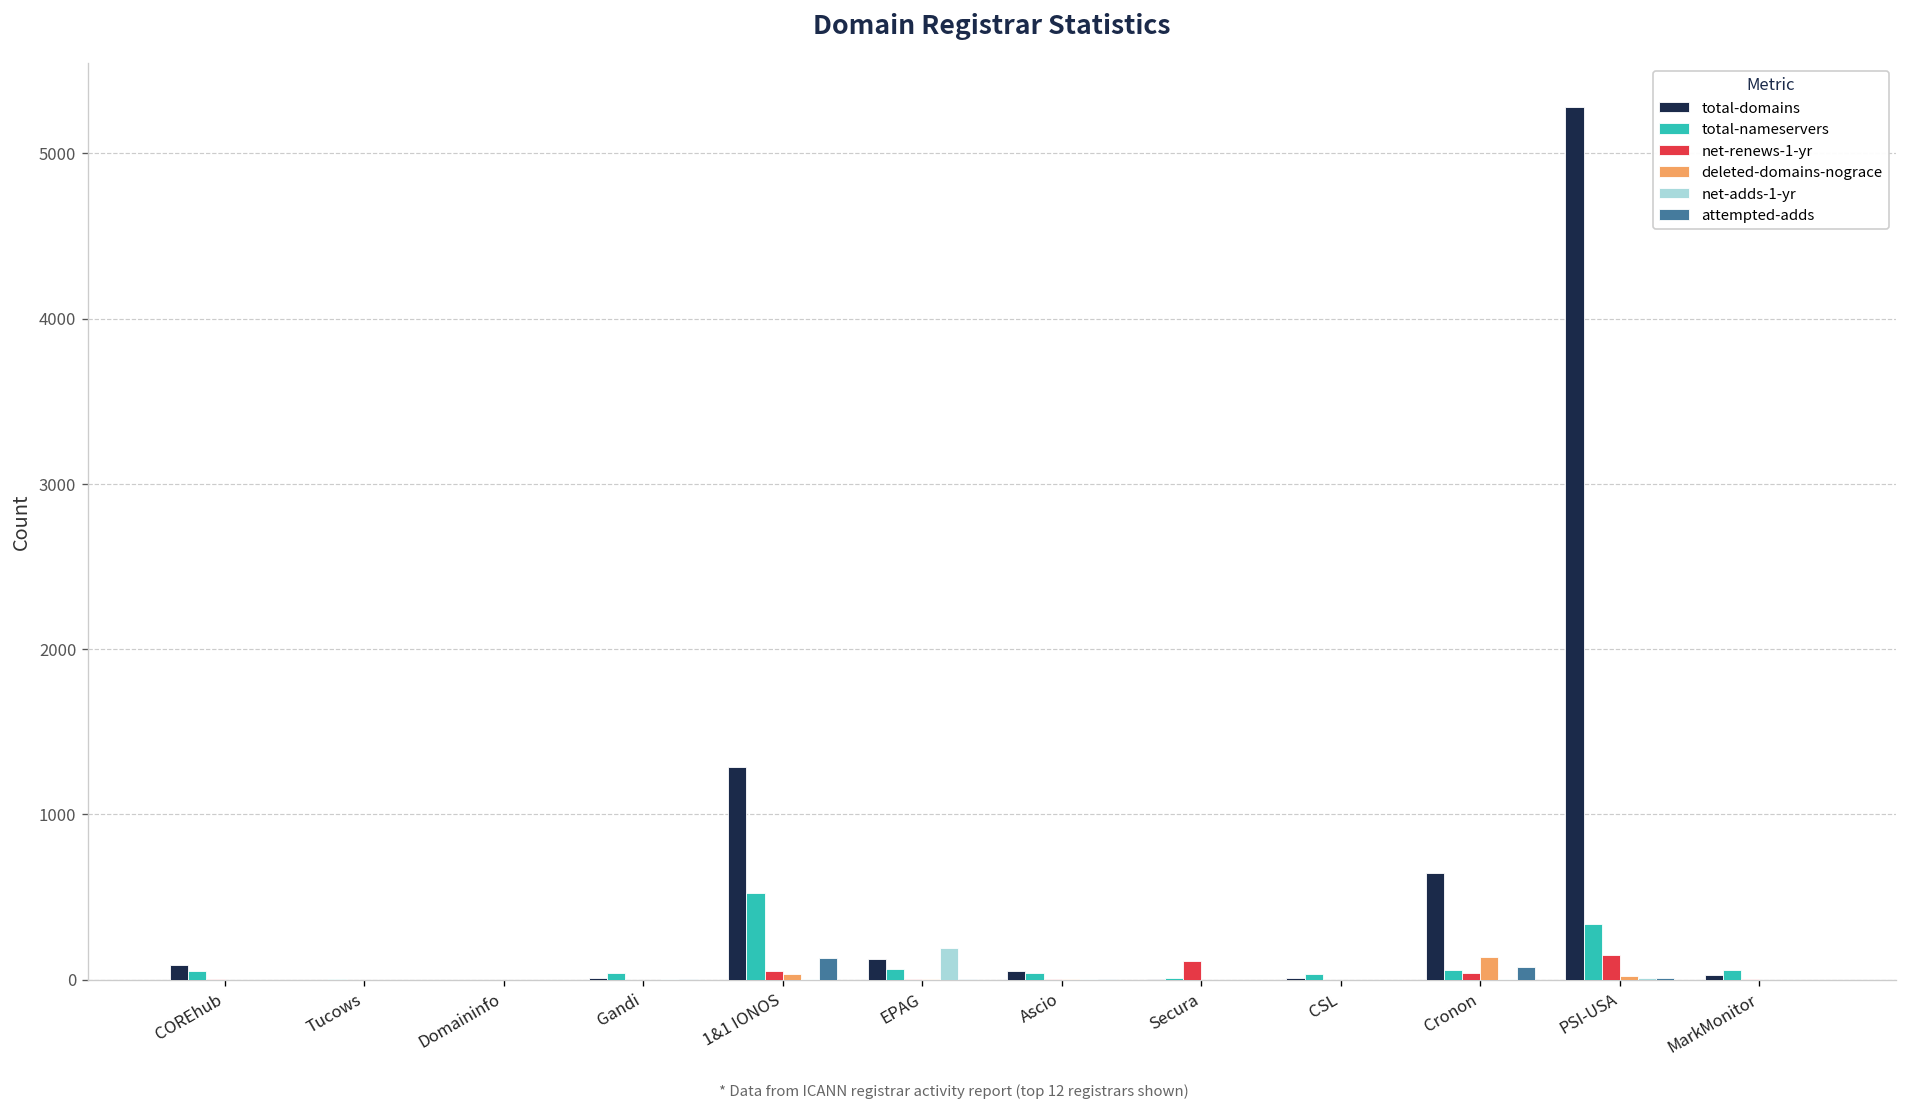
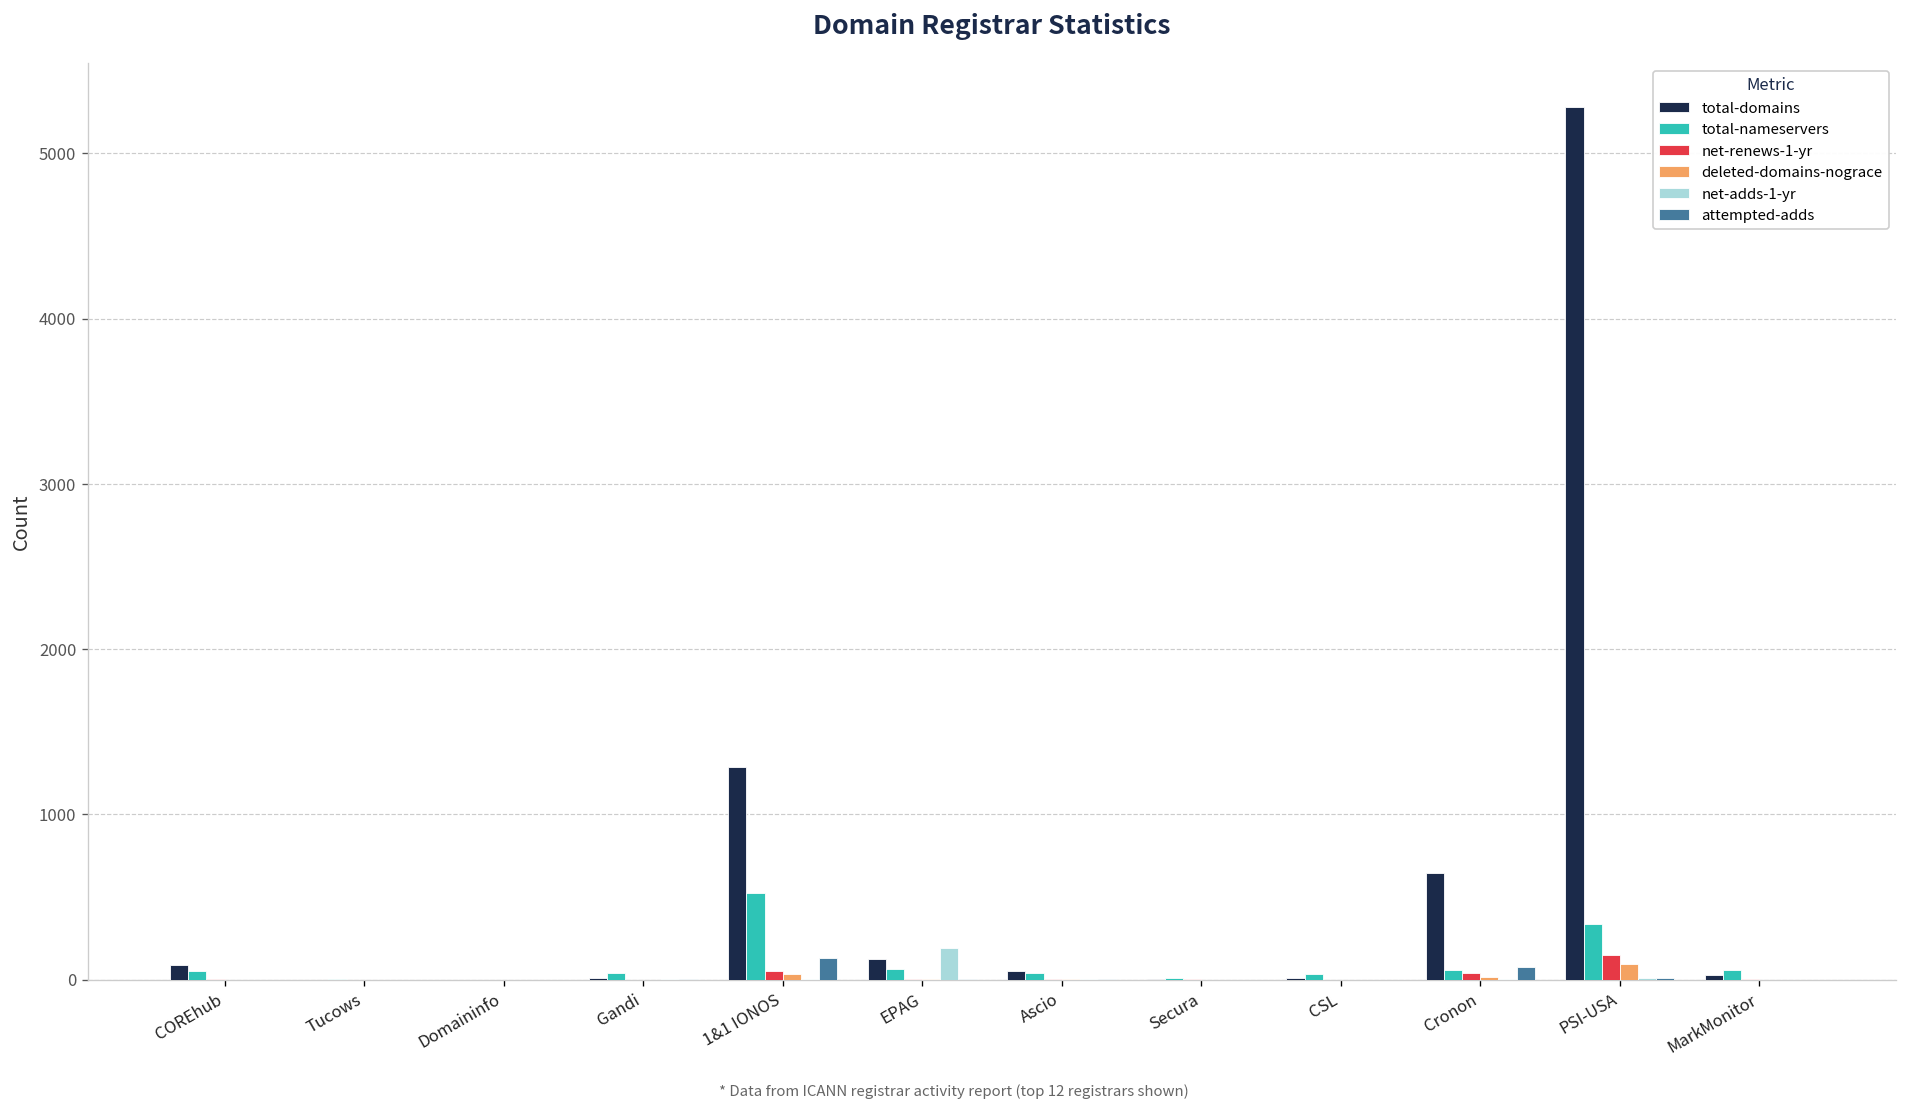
net-renews-1-yr, Secura: 110 -> 0
deleted-domains-nograce, Cronon: 130 -> 20
deleted-domains-nograce, PSI-USA: 20 -> 100
